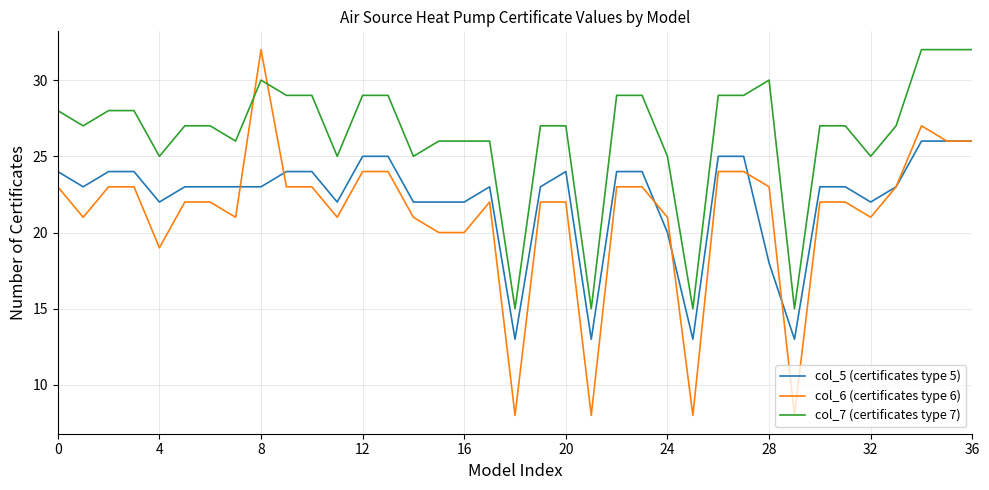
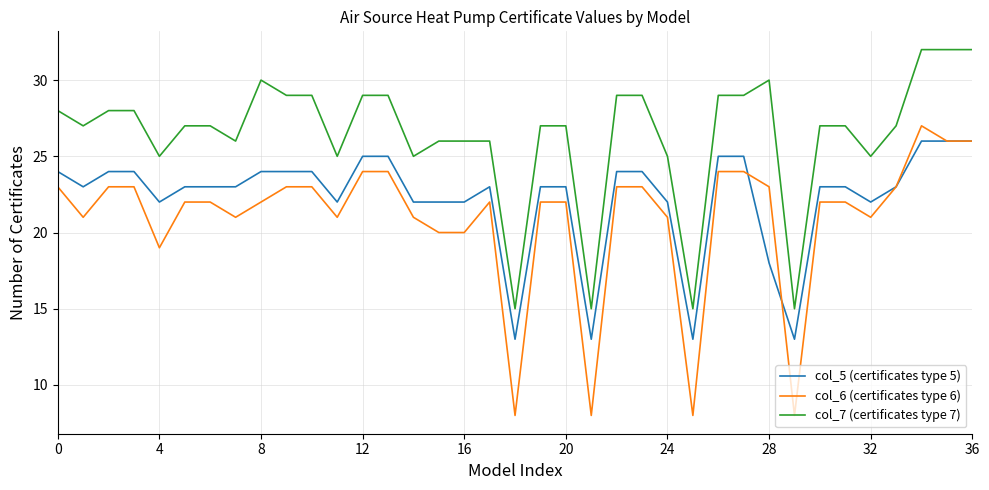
col_5 (certificates type 5), 8: 23 -> 24
col_6 (certificates type 6), 8: 32 -> 22
col_5 (certificates type 5), 20: 24 -> 23
col_5 (certificates type 5), 24: 20 -> 22
